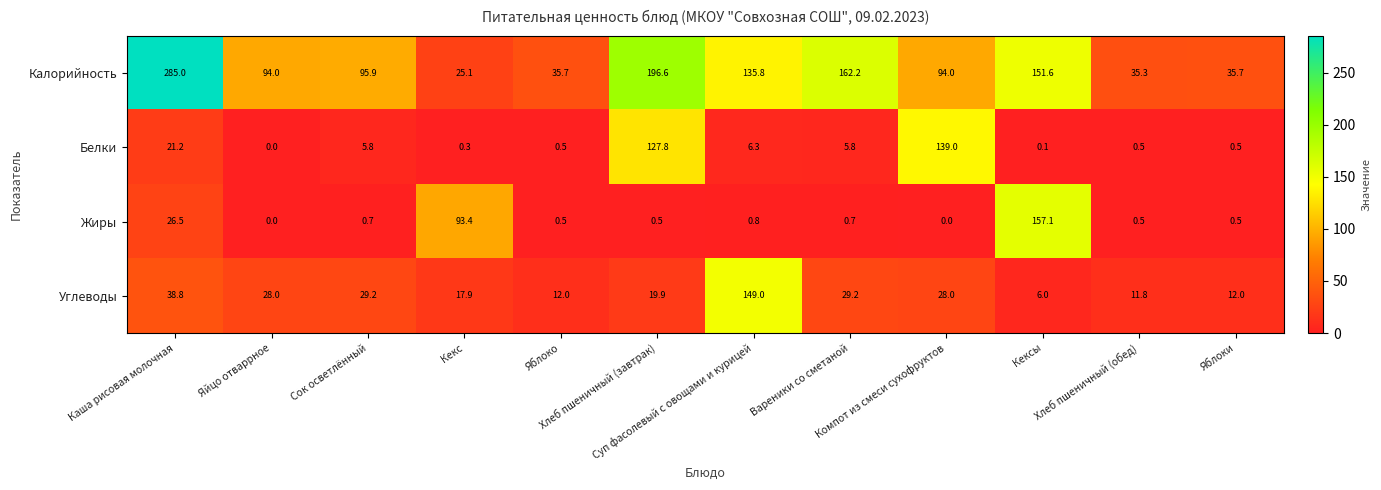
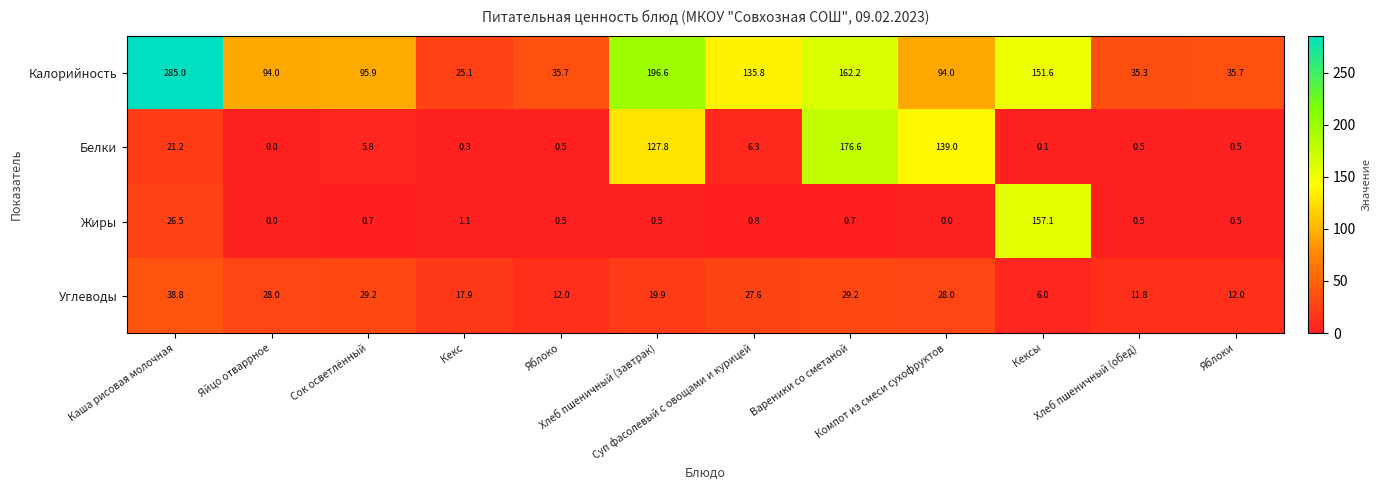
Белки, Вареники со сметаной: 5.8 -> 176.6
Жиры, Кекс: 93.4 -> 1.1
Углеводы, Суп фасолевый с овощами и курицей: 149.0 -> 27.6
